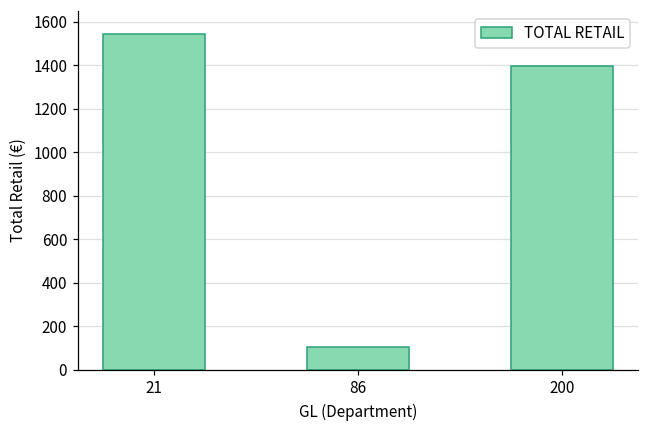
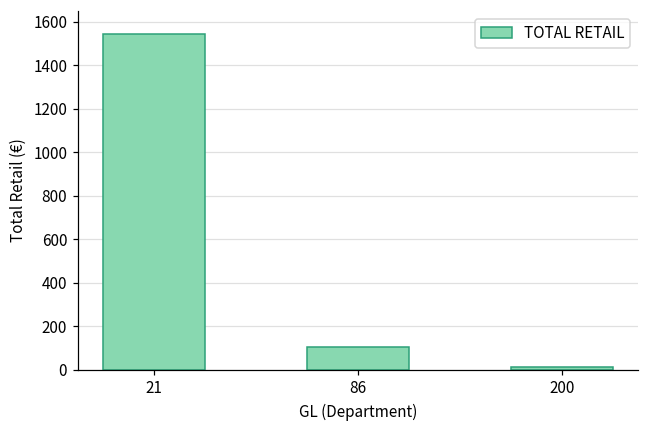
200: 1400 -> 10
